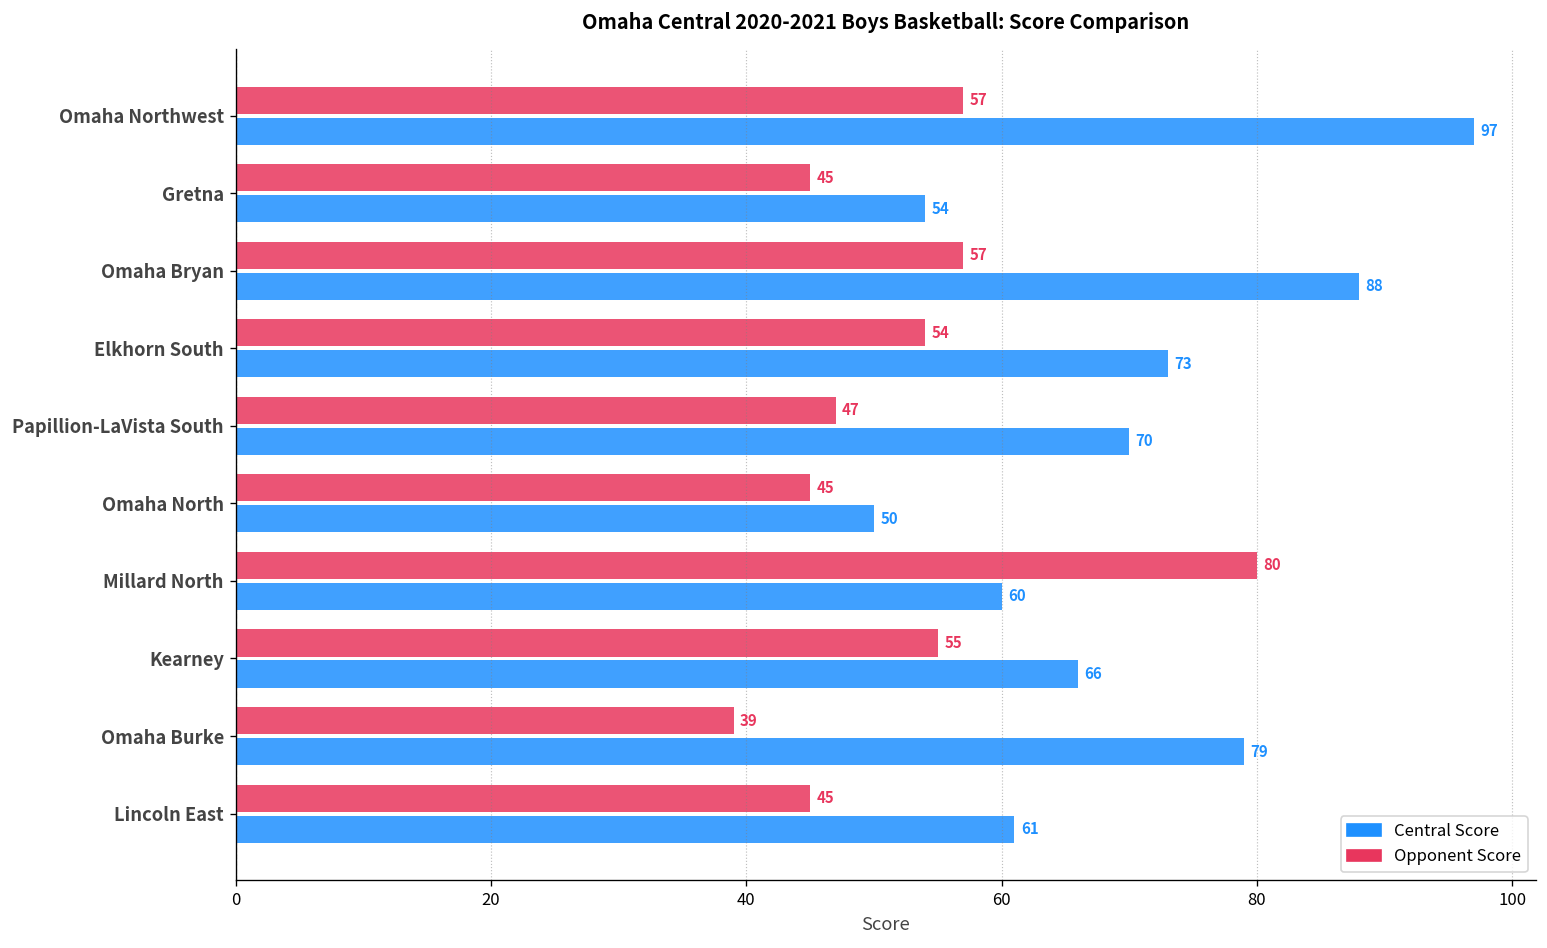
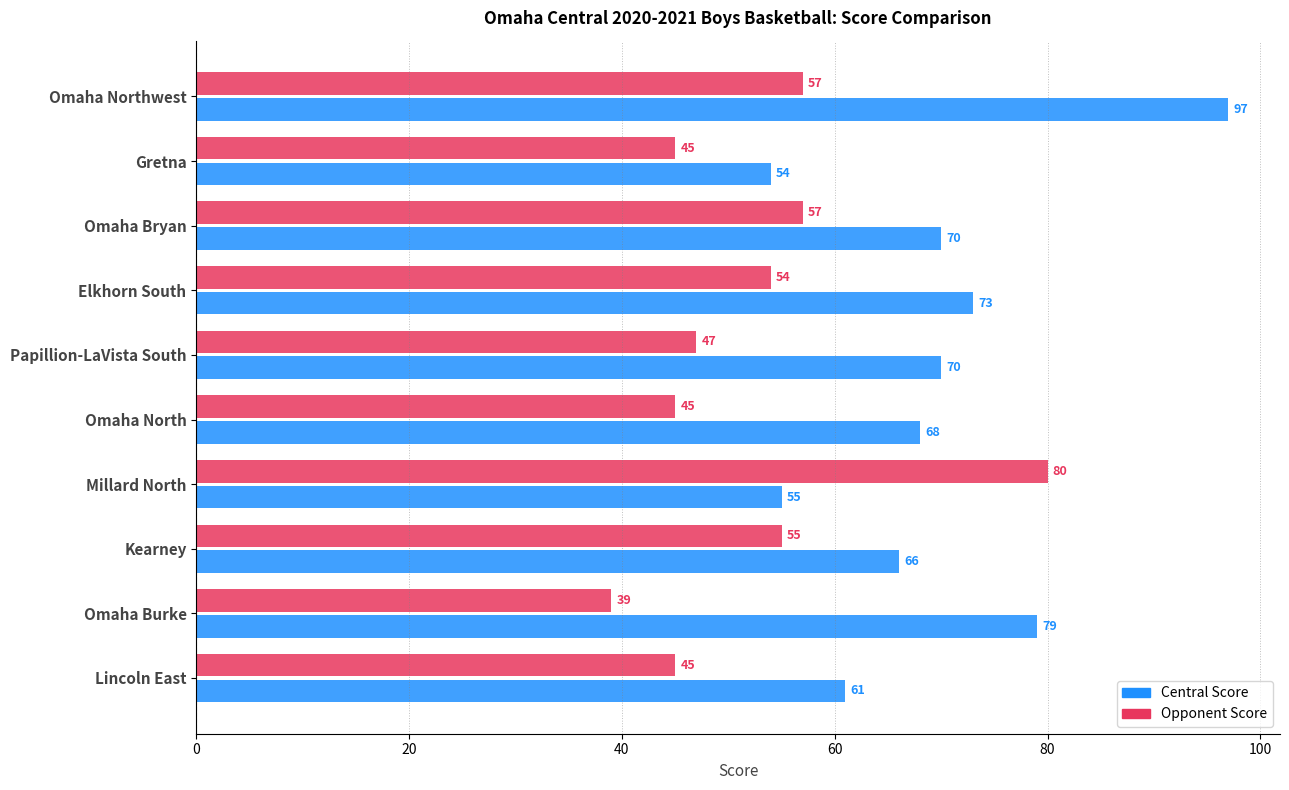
Central Score, Omaha Bryan: 88 -> 70
Central Score, Omaha North: 50 -> 68
Central Score, Millard North: 60 -> 55
